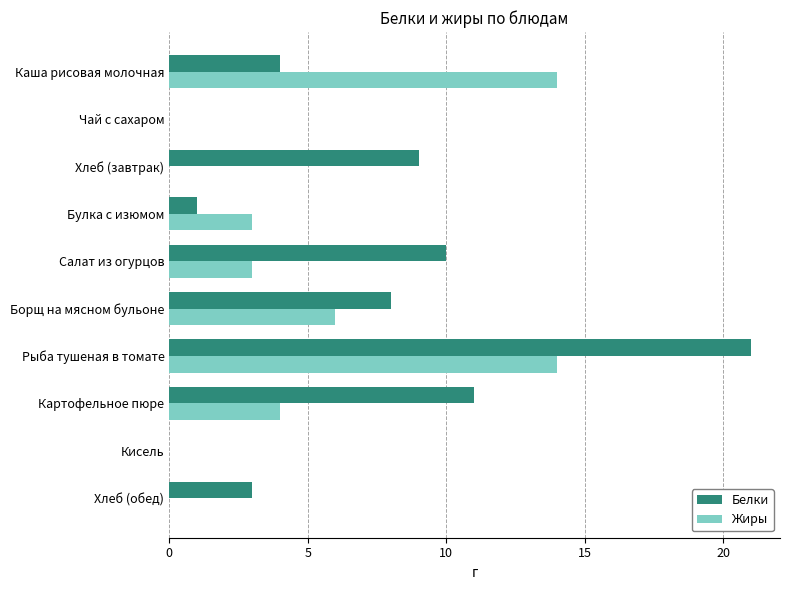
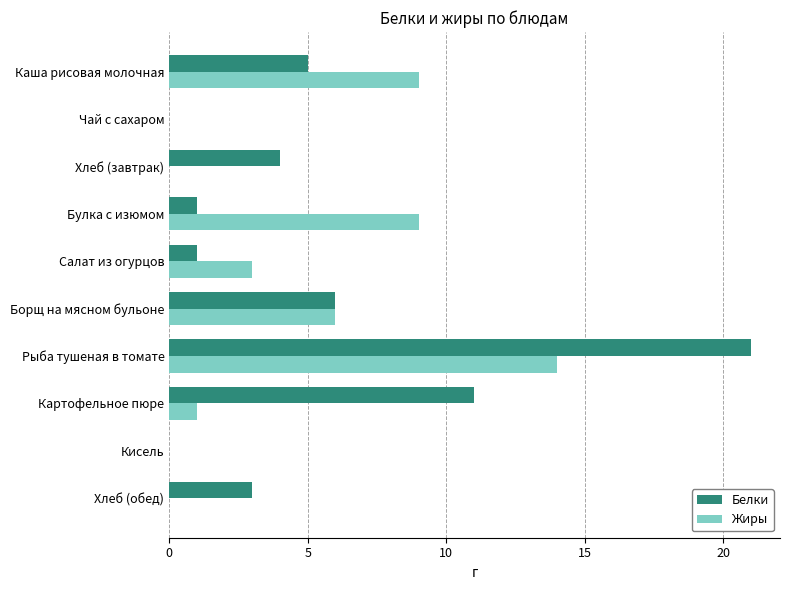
Белки, Каша рисовая молочная: 4 -> 5
Жиры, Каша рисовая молочная: 14 -> 9
Белки, Хлеб (завтрак): 9 -> 4
Жиры, Булка с изюмом: 3 -> 9
Белки, Салат из огурцов: 10 -> 1
Белки, Борщ на мясном бульоне: 8 -> 6
Жиры, Картофельное пюре: 4 -> 1
